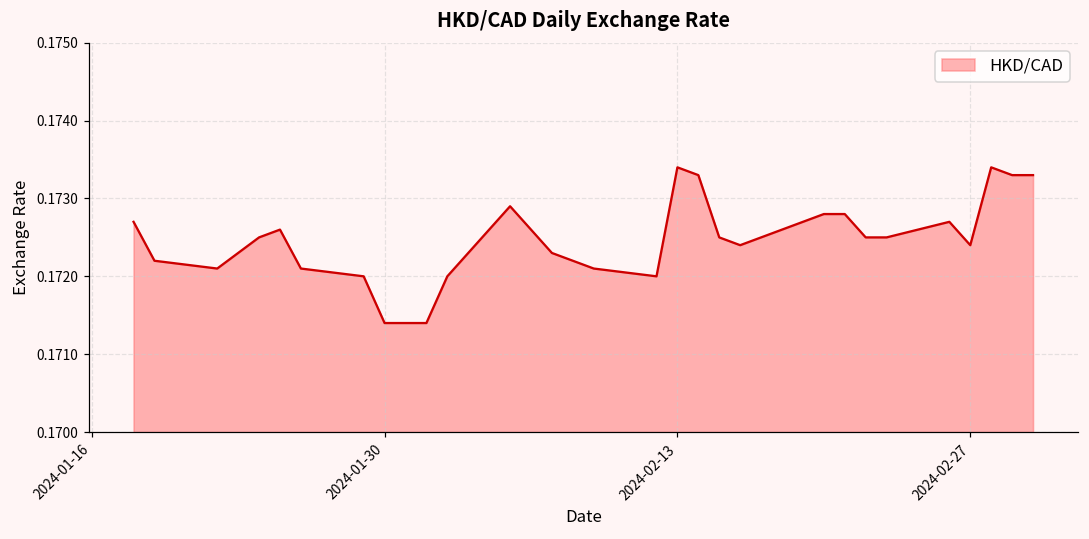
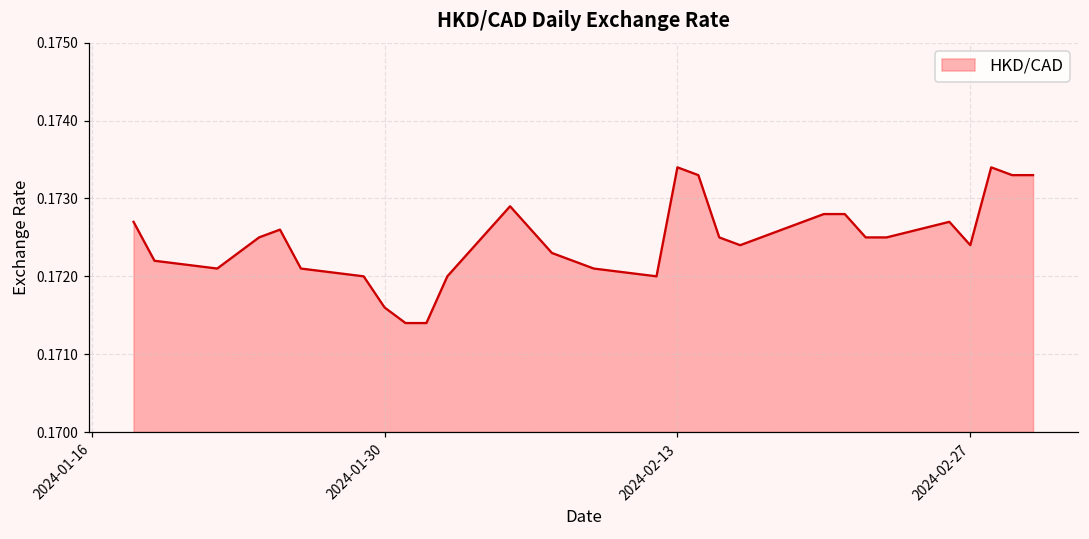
2024-01-30: 0.1714 -> 0.1716
